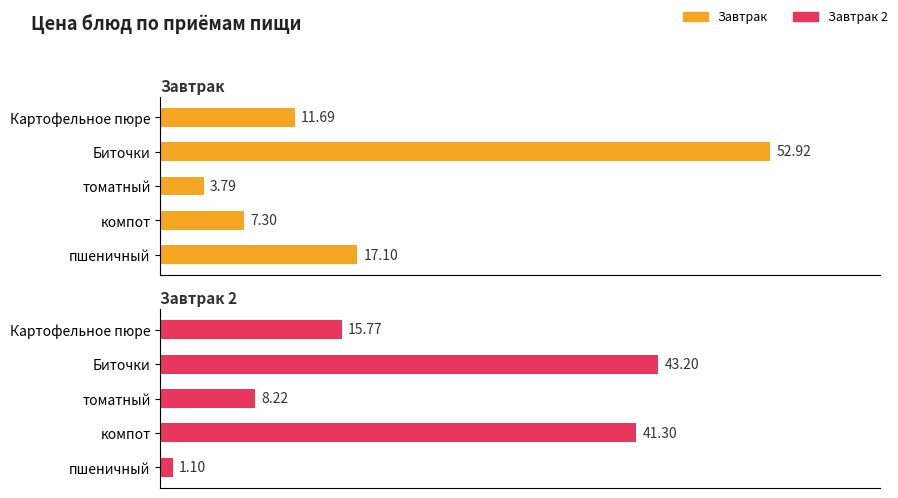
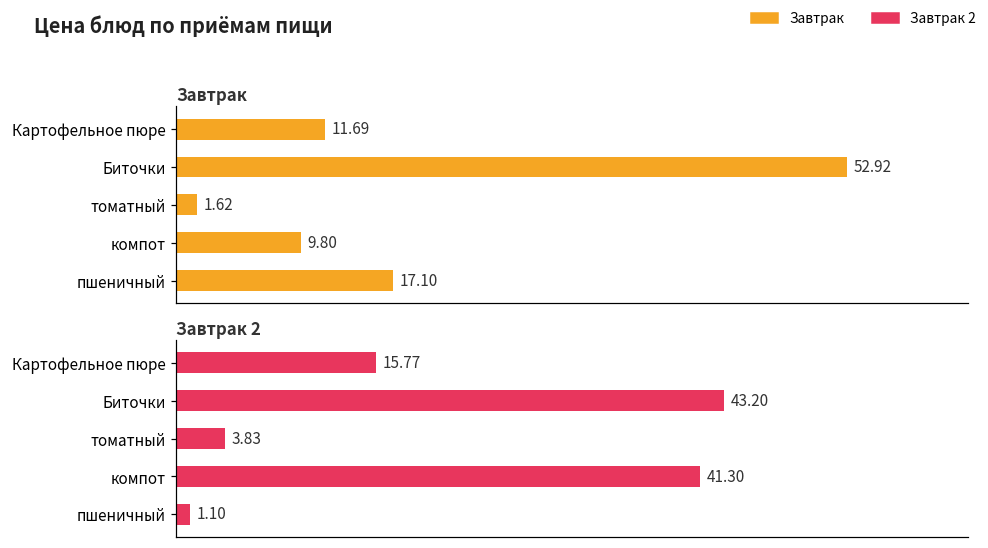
Завтрак, томатный: 3.79 -> 1.62
Завтрак, компот: 7.30 -> 9.80
Завтрак 2, томатный: 8.22 -> 3.83
